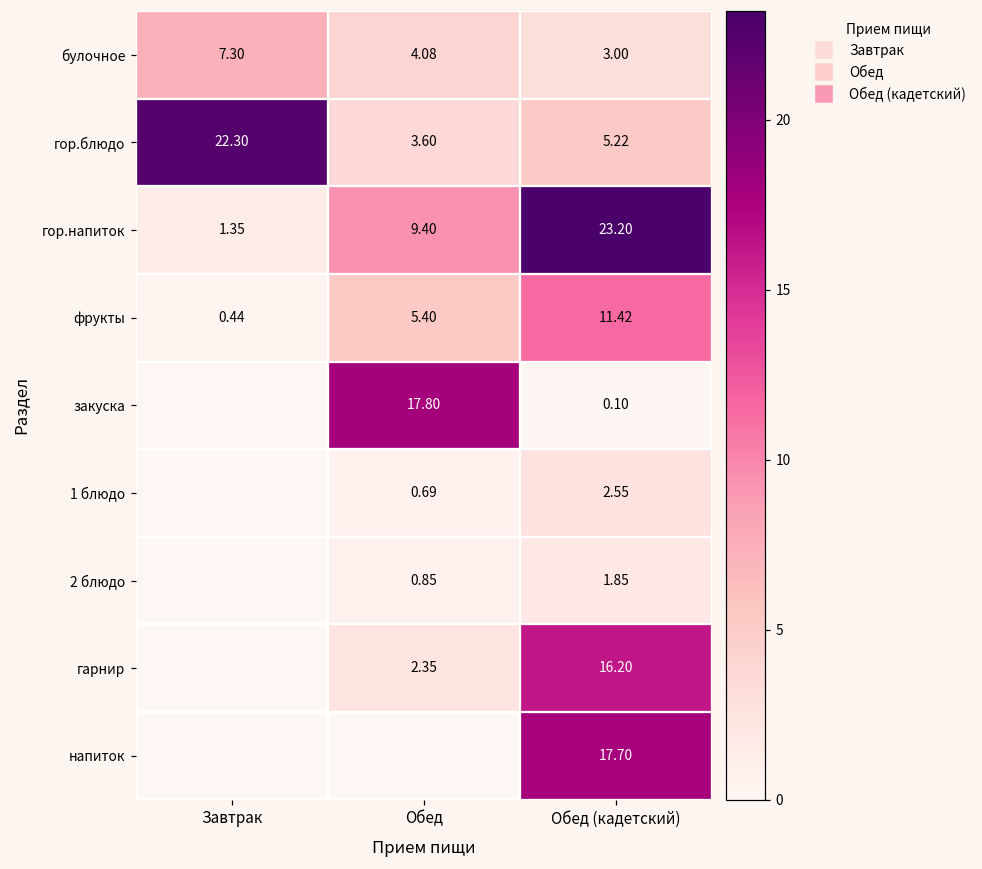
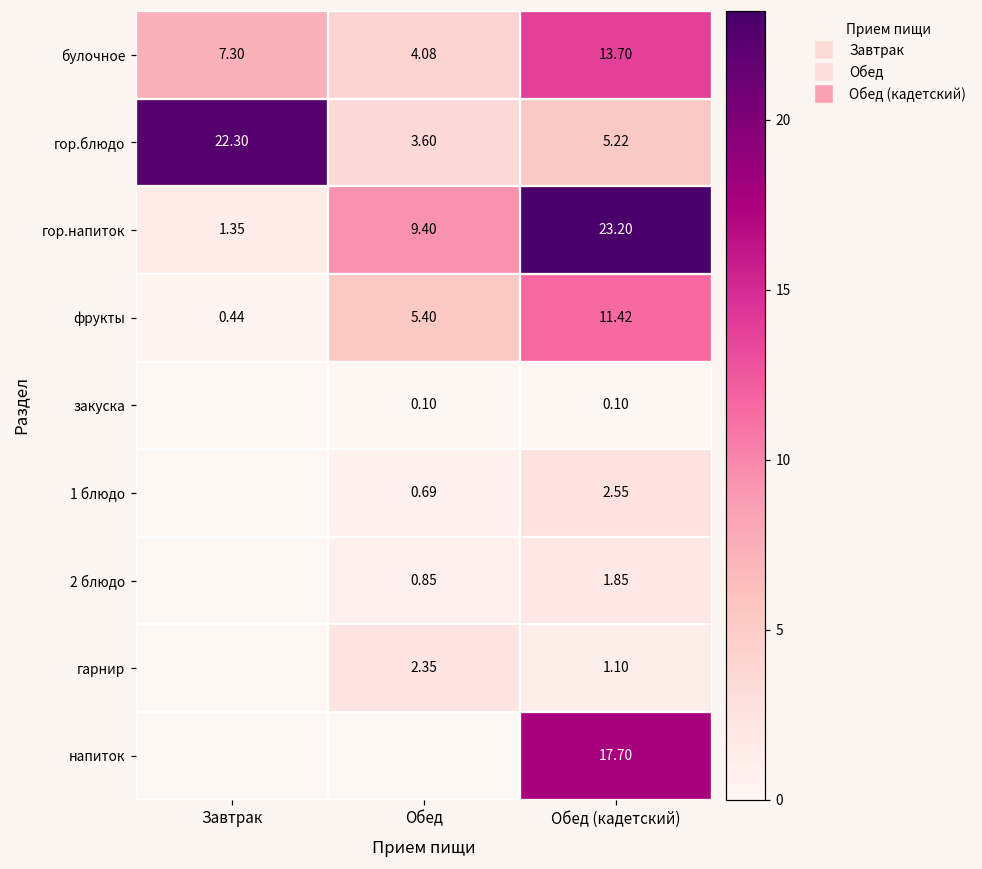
булочное, Обед (кадетский): 3.00 -> 13.70
закуска, Обед: 17.80 -> 0.10
гарнир, Обед (кадетский): 16.20 -> 1.10
